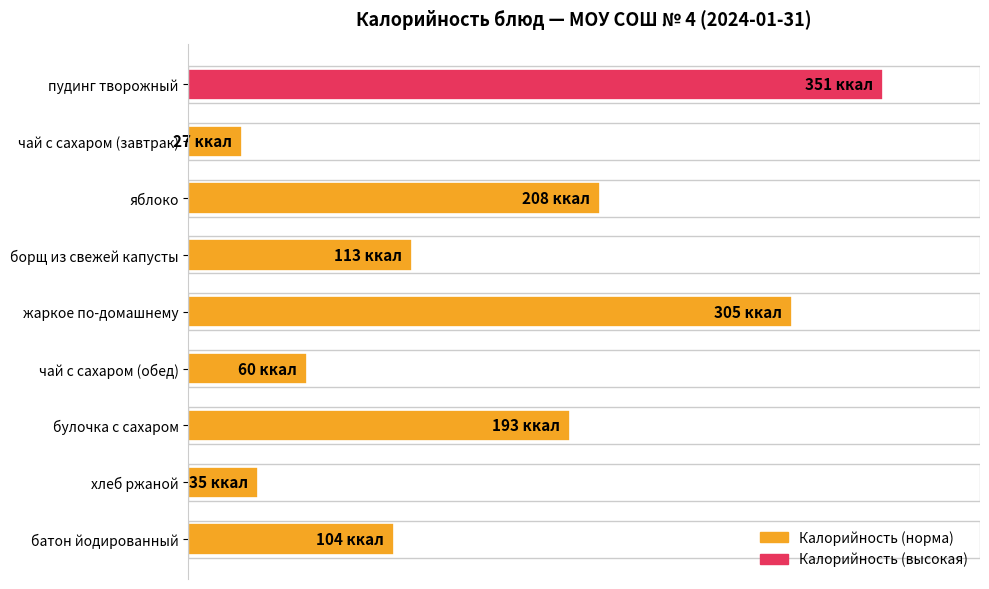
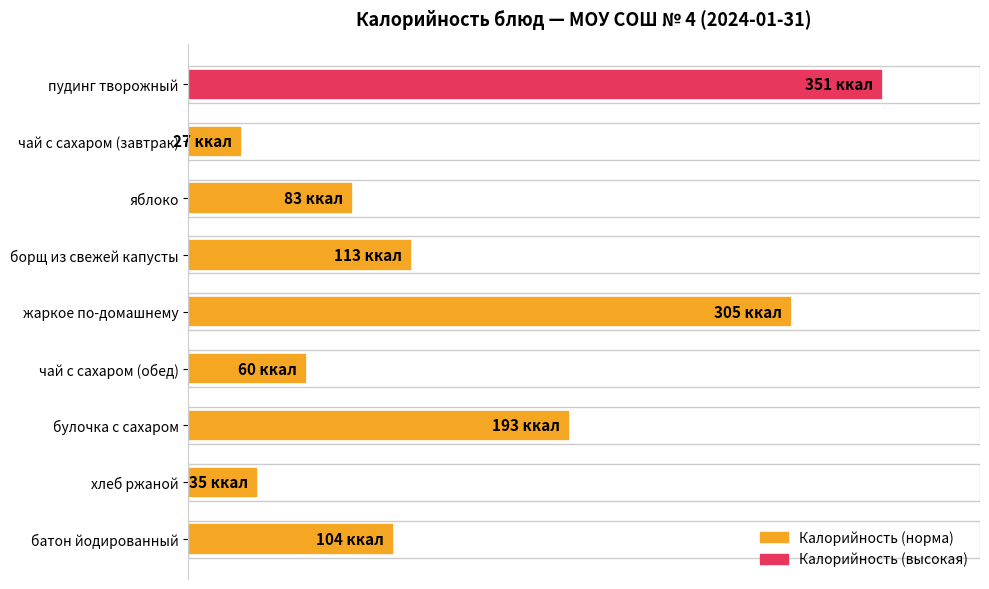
яблоко: 208 -> 83
